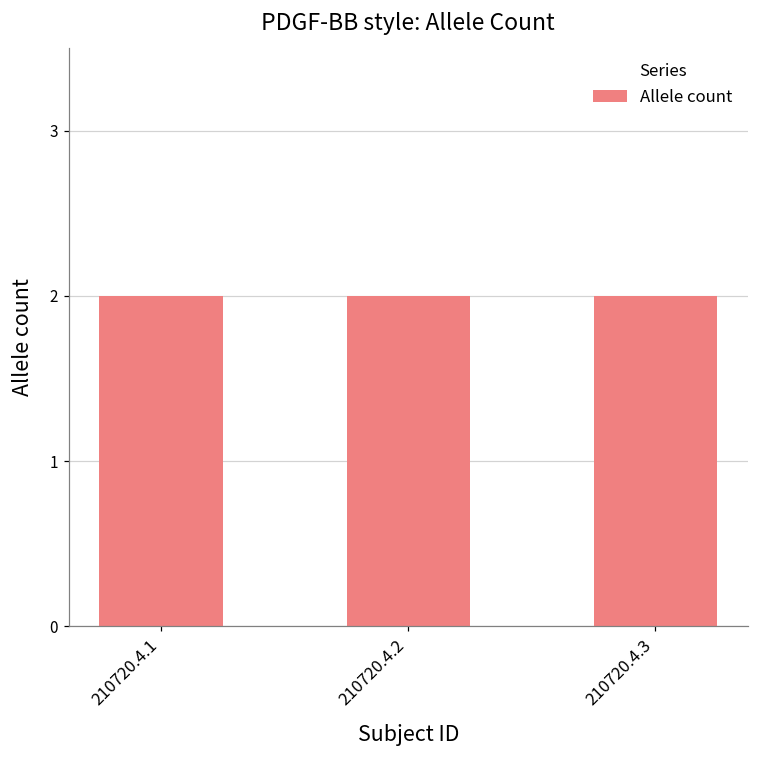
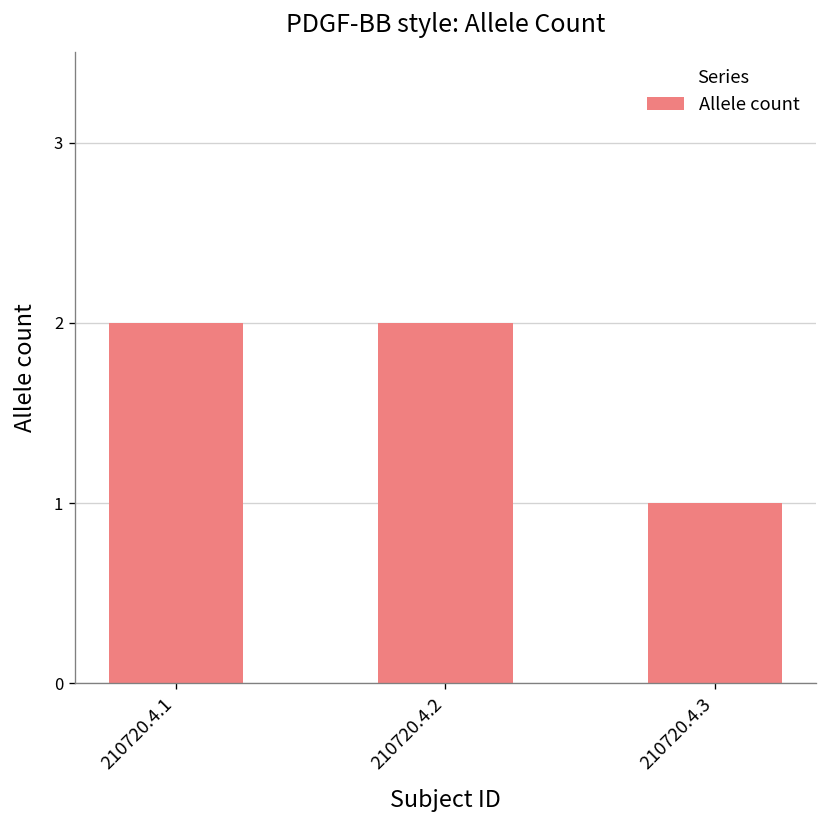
210720.4.3: 2 -> 1
